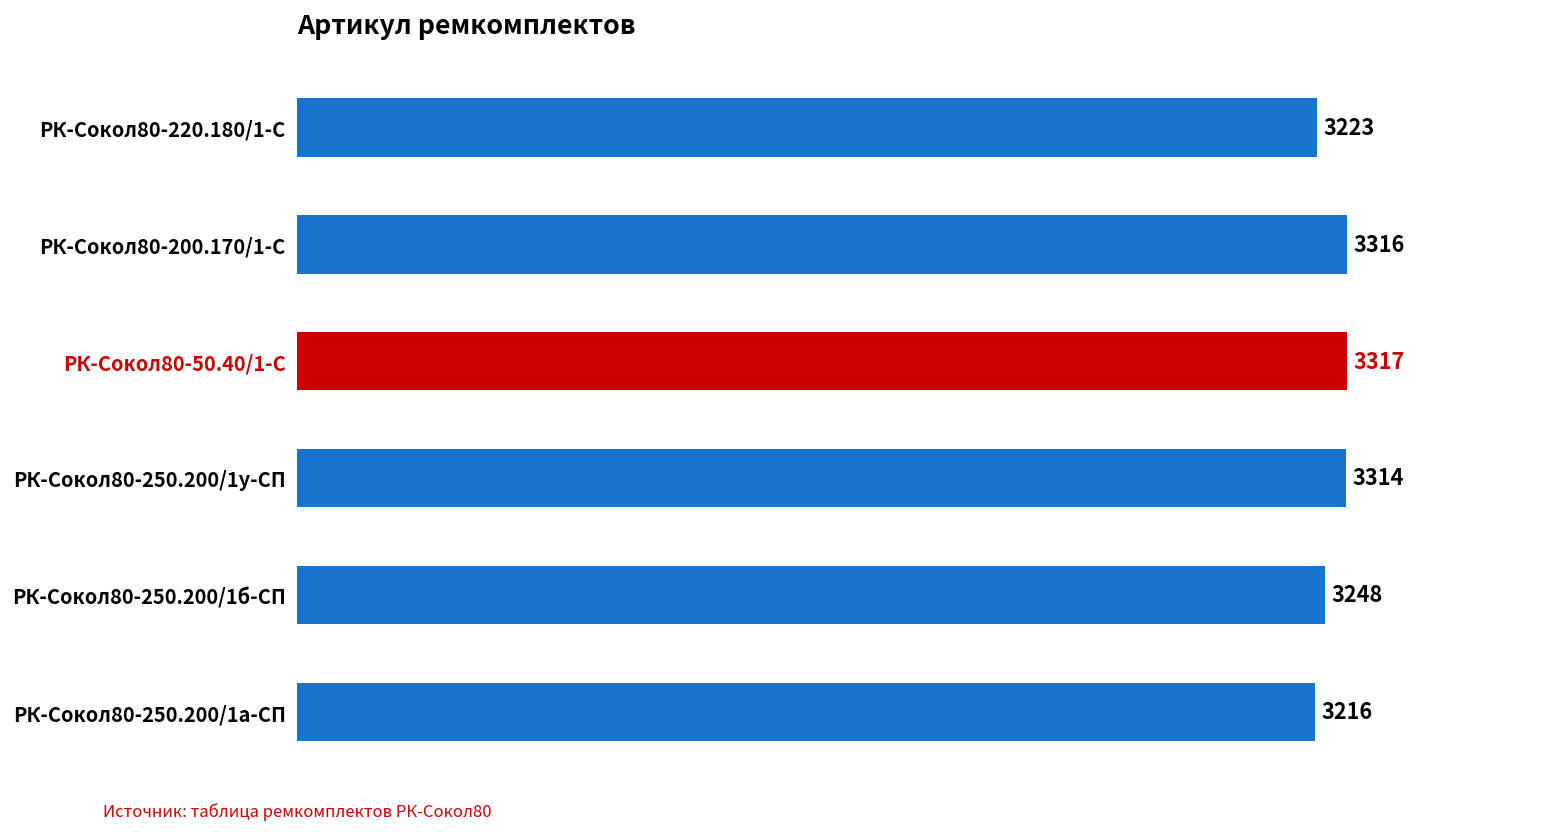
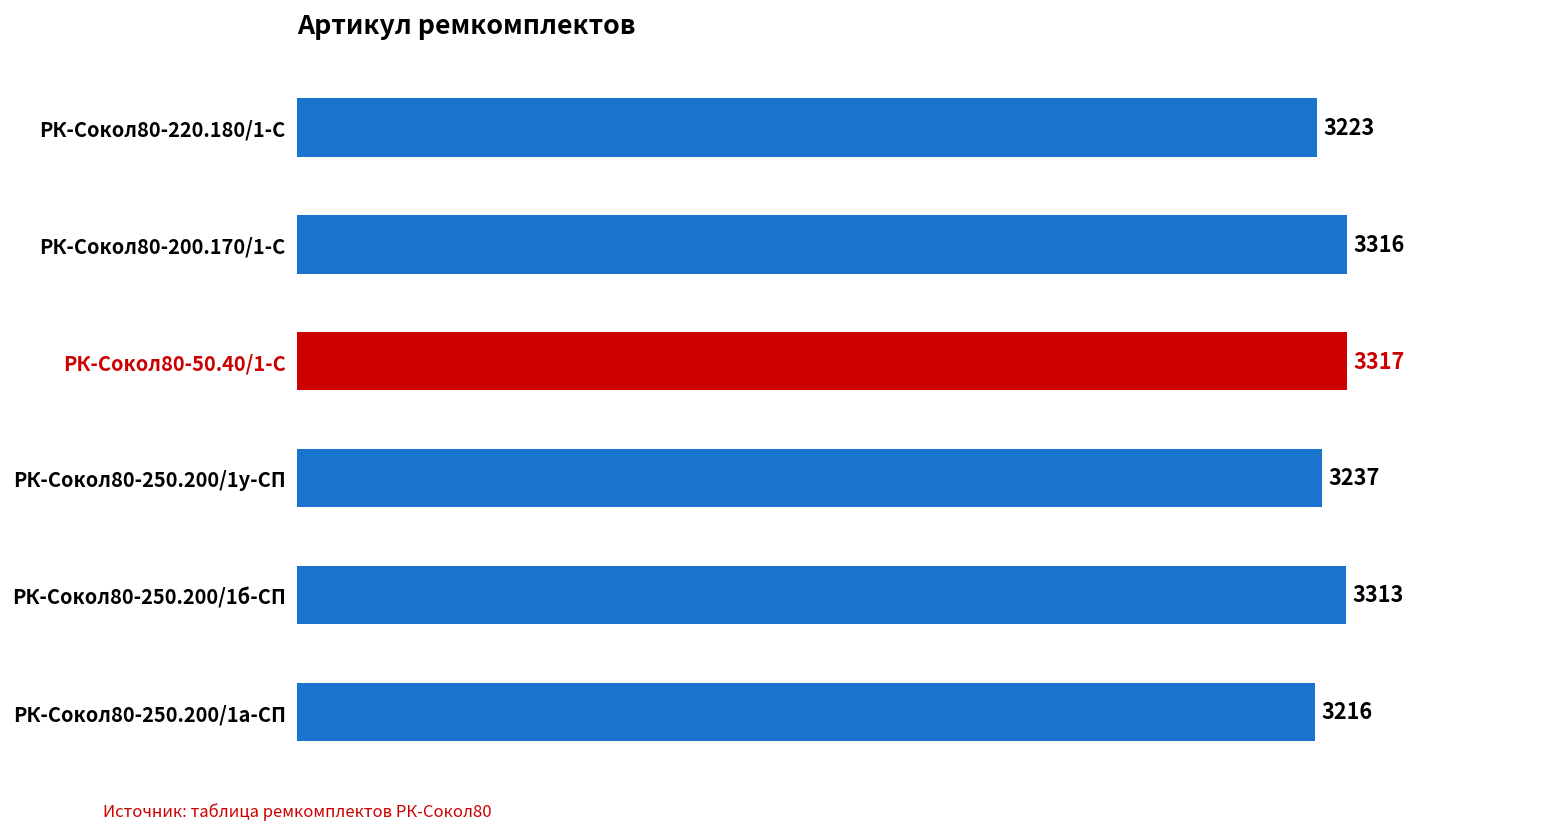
РК-Сокол80-250.200/1у-СП: 3314 -> 3237
РК-Сокол80-250.200/1б-СП: 3248 -> 3313
